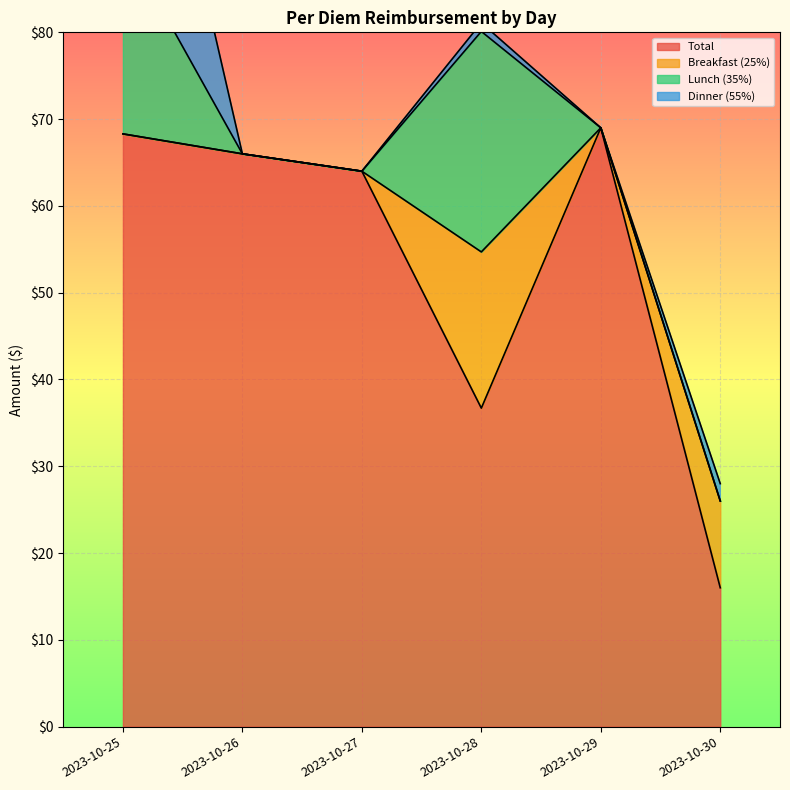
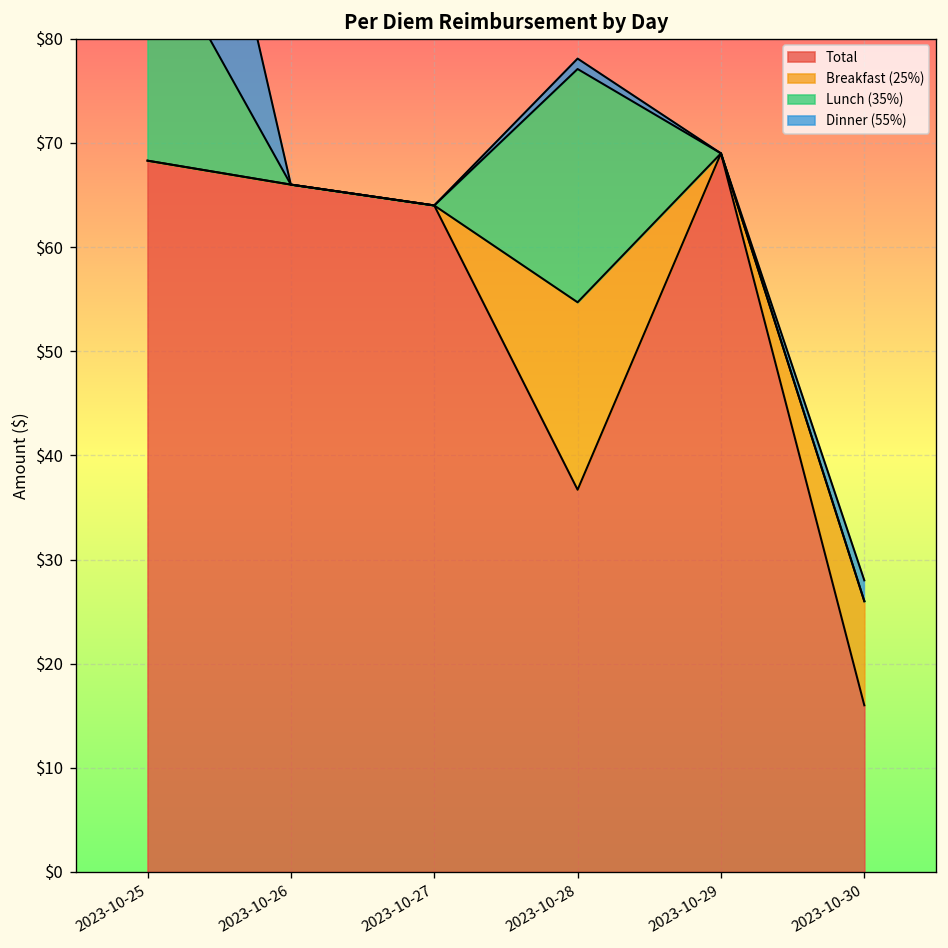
Lunch (35%), 2023-10-28: $25 -> $22
